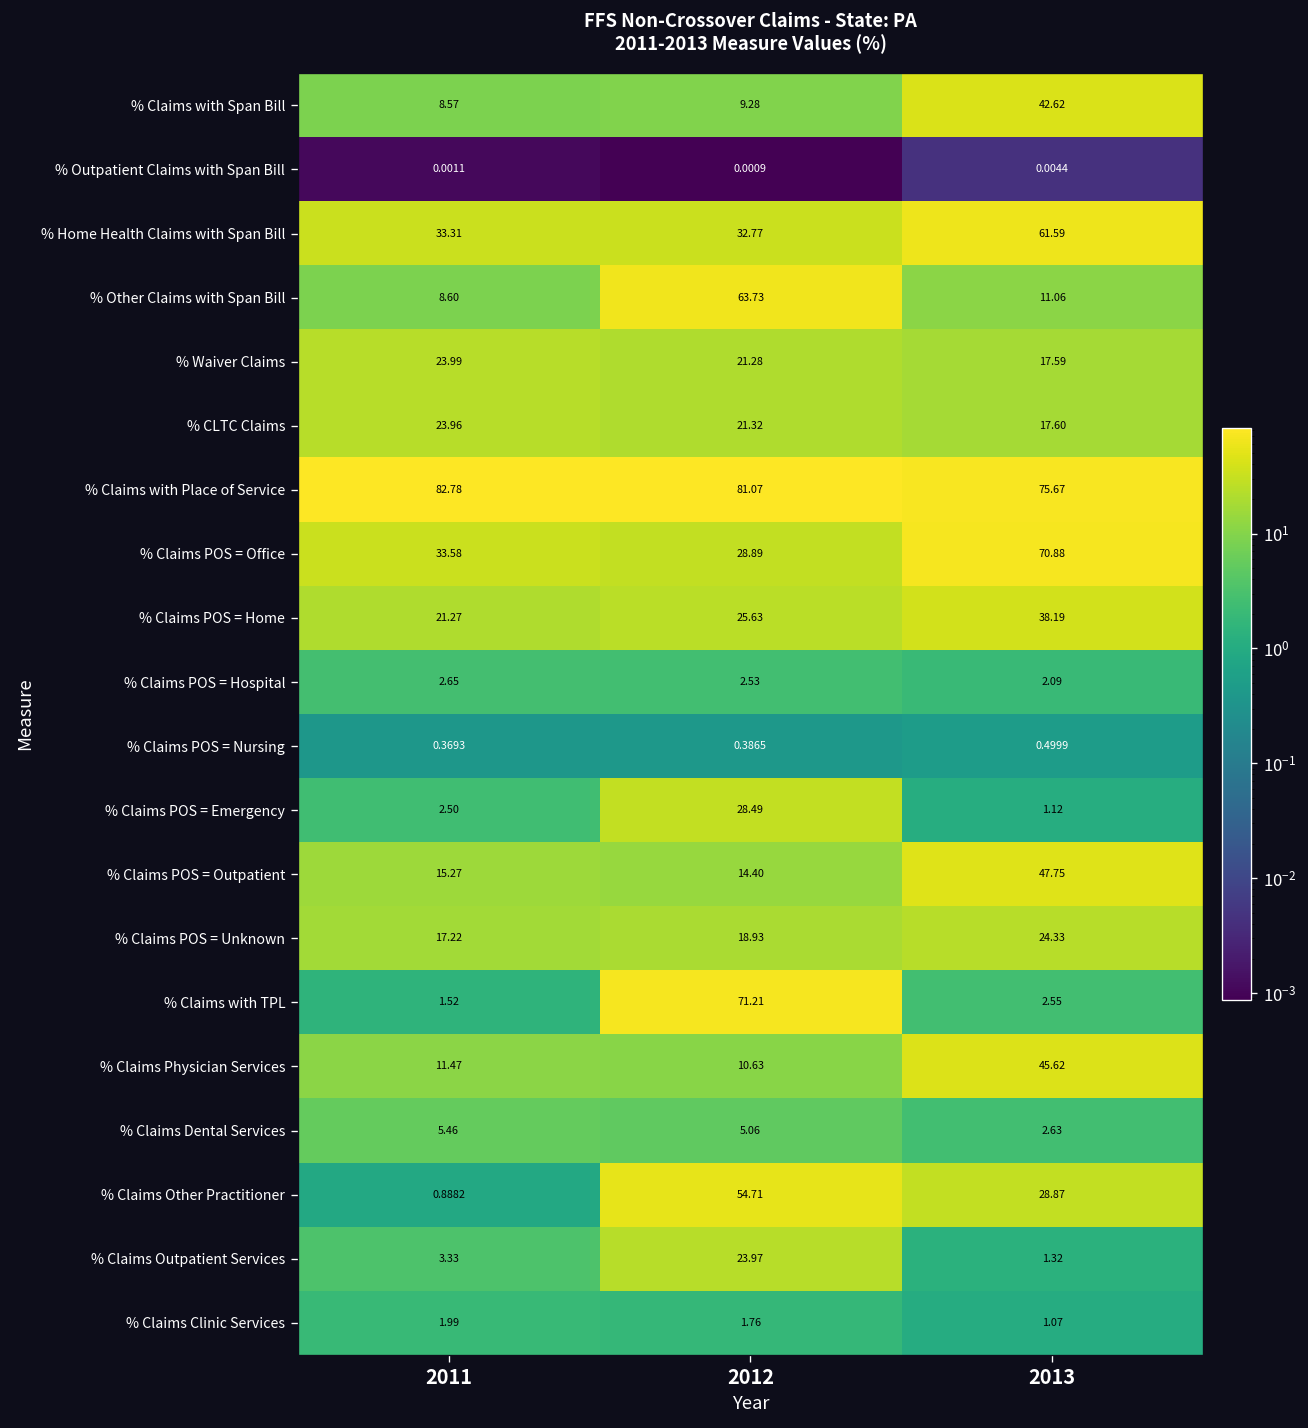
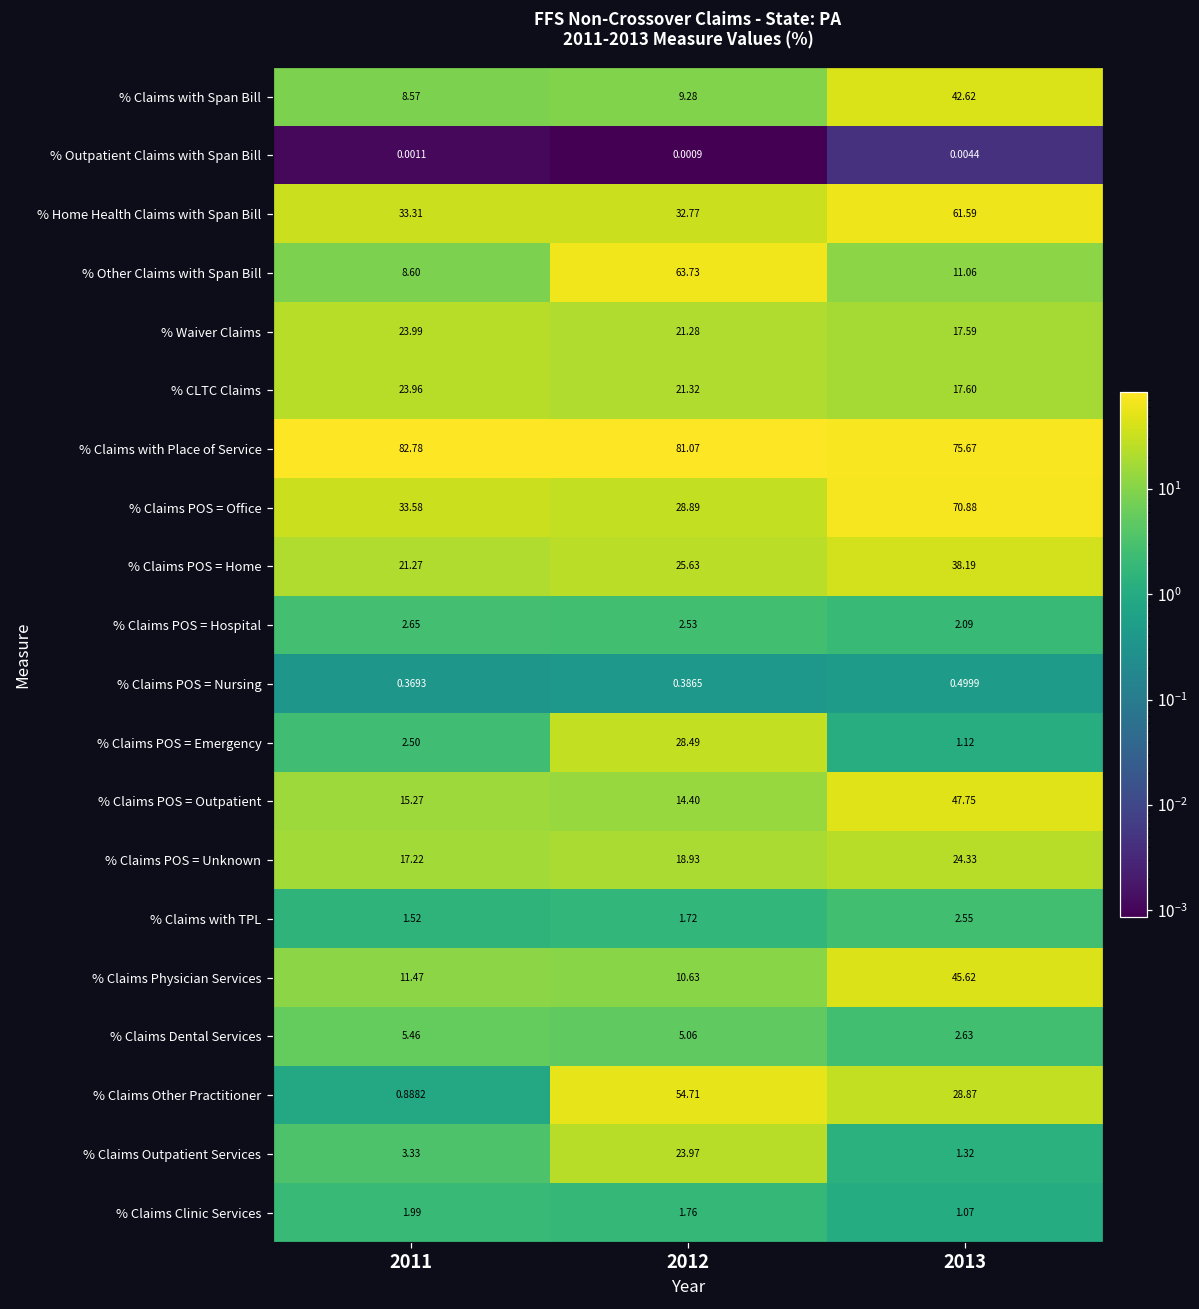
% Claims with TPL, 2012: 71.21 -> 1.72
